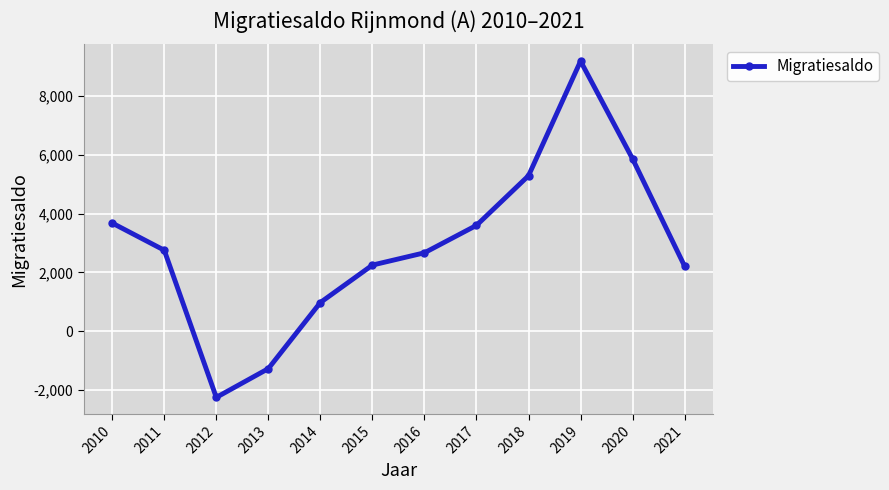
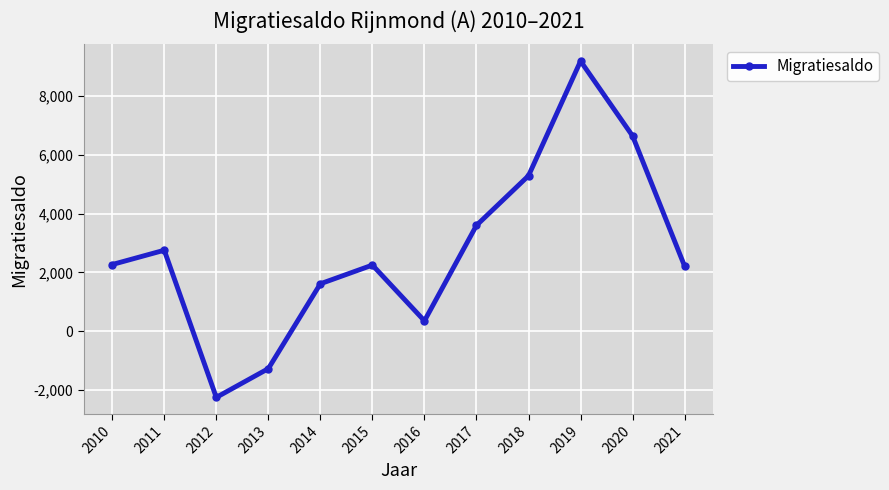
2010: 3,700 -> 2,300
2014: 1,000 -> 1,600
2016: 2,700 -> 400
2020: 5,900 -> 6,600
